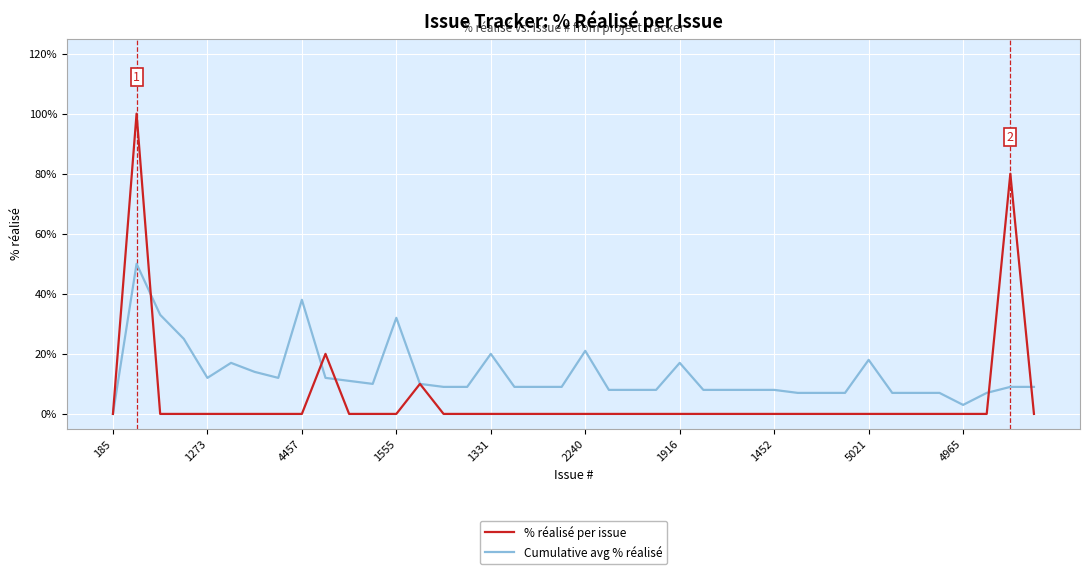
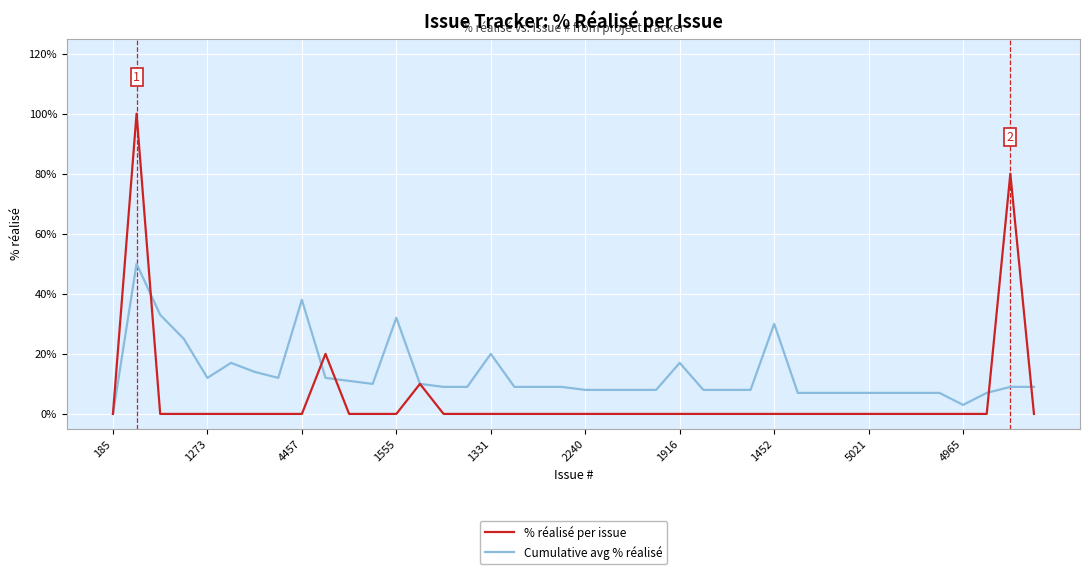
Cumulative avg % réalisé, 2240: 21% -> 8%
Cumulative avg % réalisé, 1452: 8% -> 30%
Cumulative avg % réalisé, 5021: 18% -> 7%
